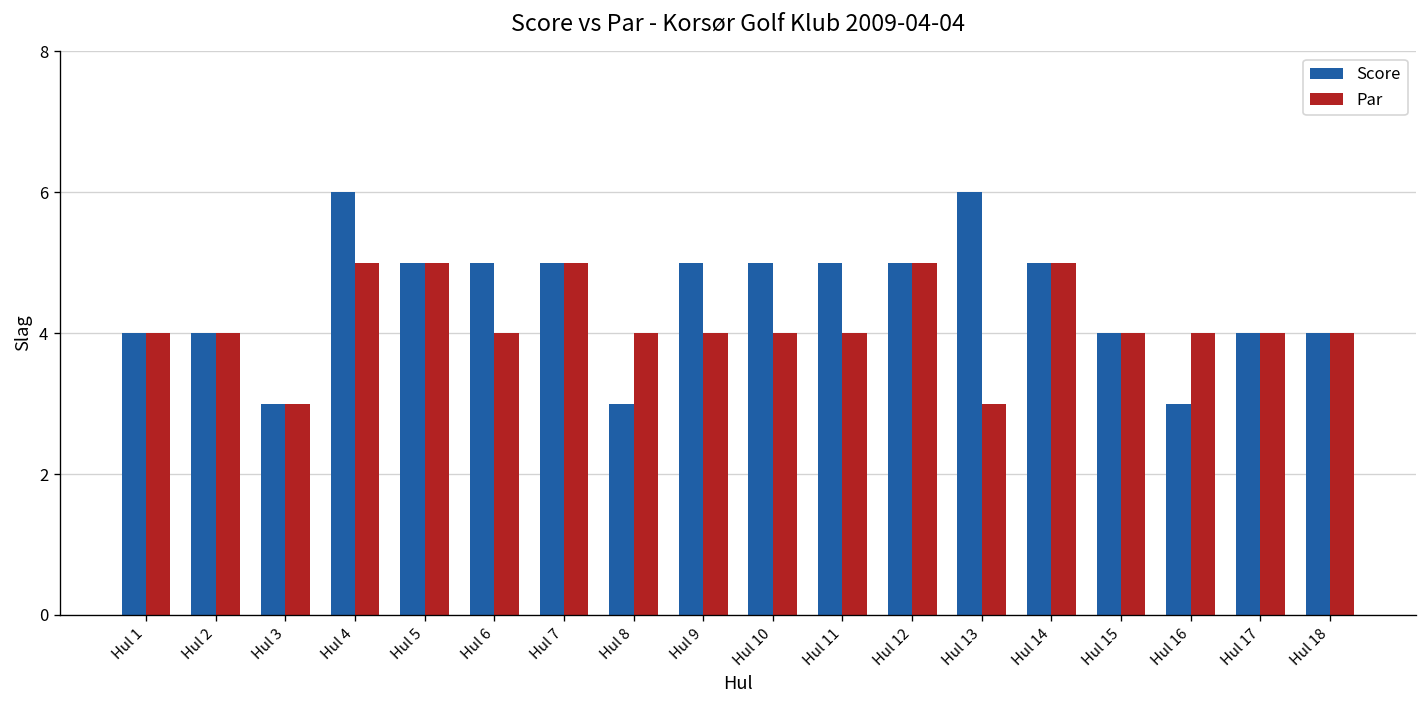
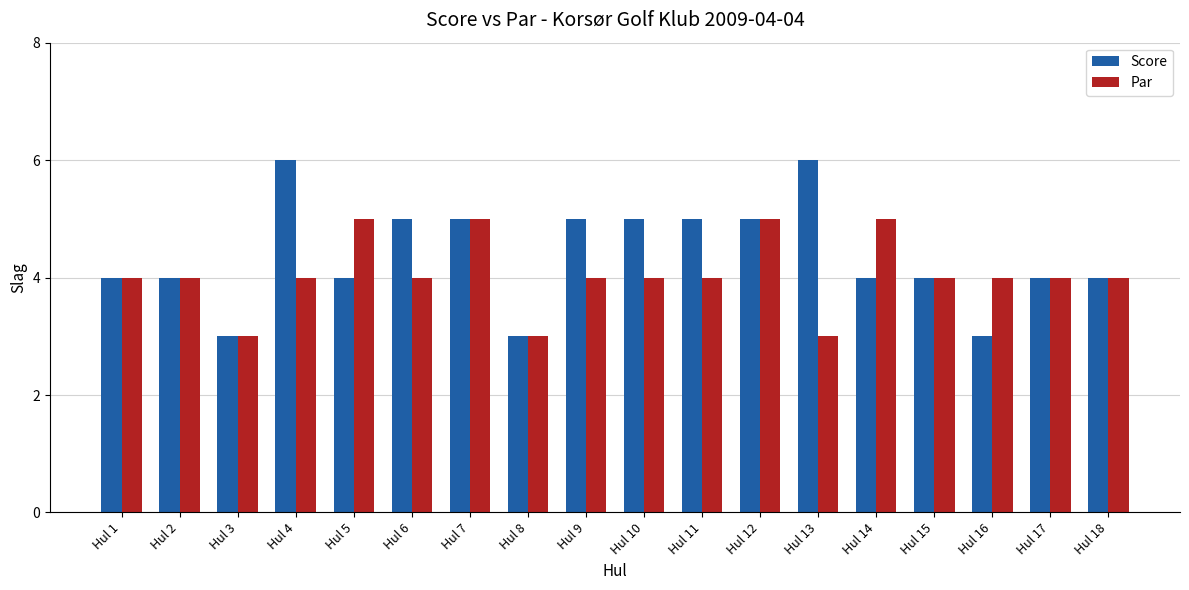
Par, Hul 4: 5 -> 4
Score, Hul 5: 5 -> 4
Par, Hul 8: 4 -> 3
Score, Hul 14: 5 -> 4
